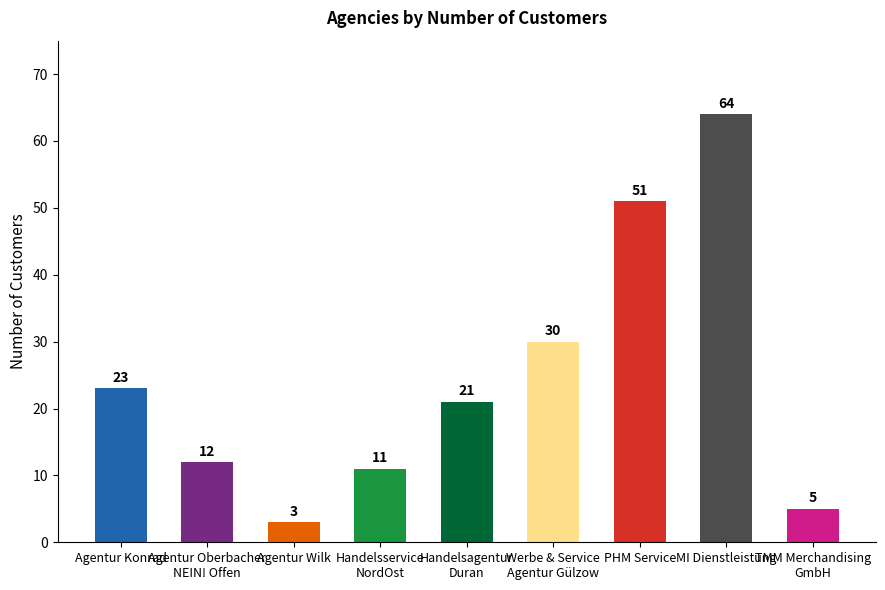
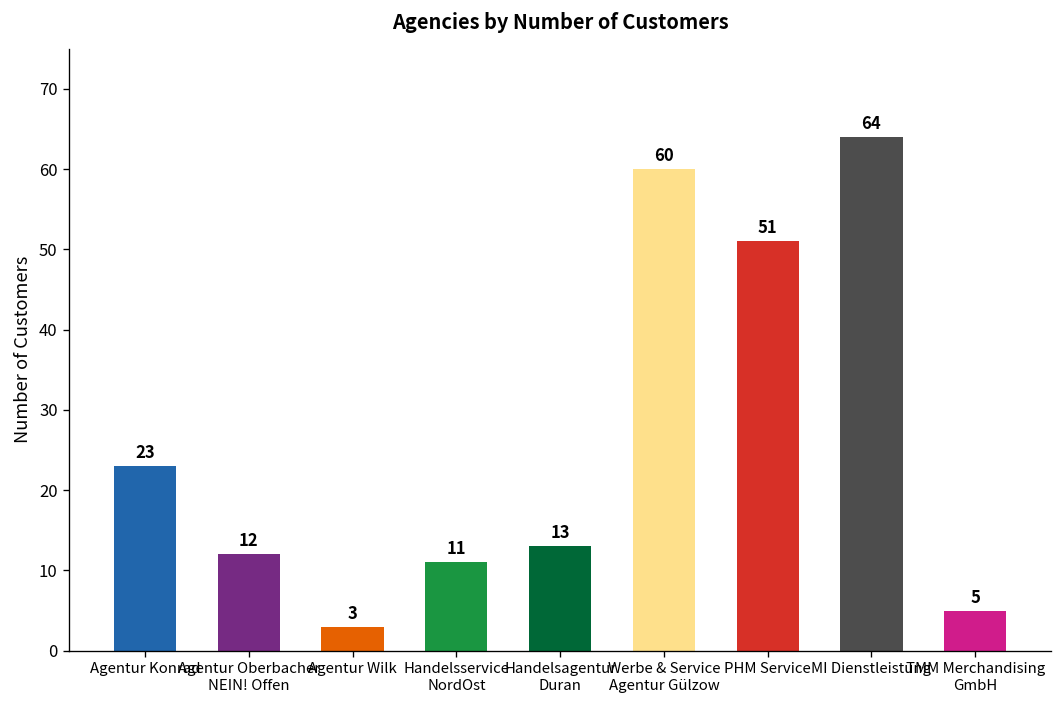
Handelsagentur Duran: 21 -> 13
Werbe & Service Agentur Gülzow: 30 -> 60
